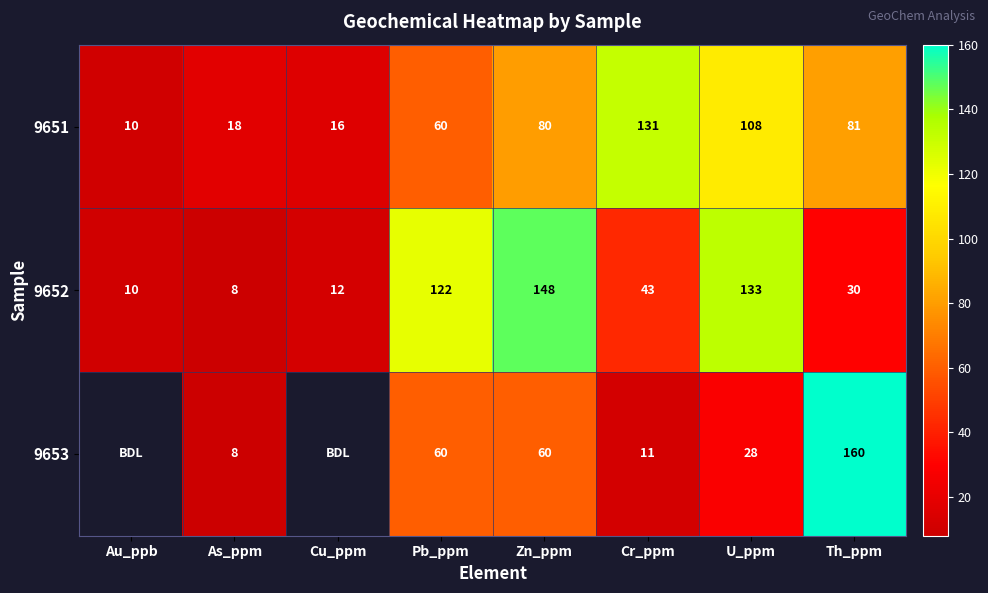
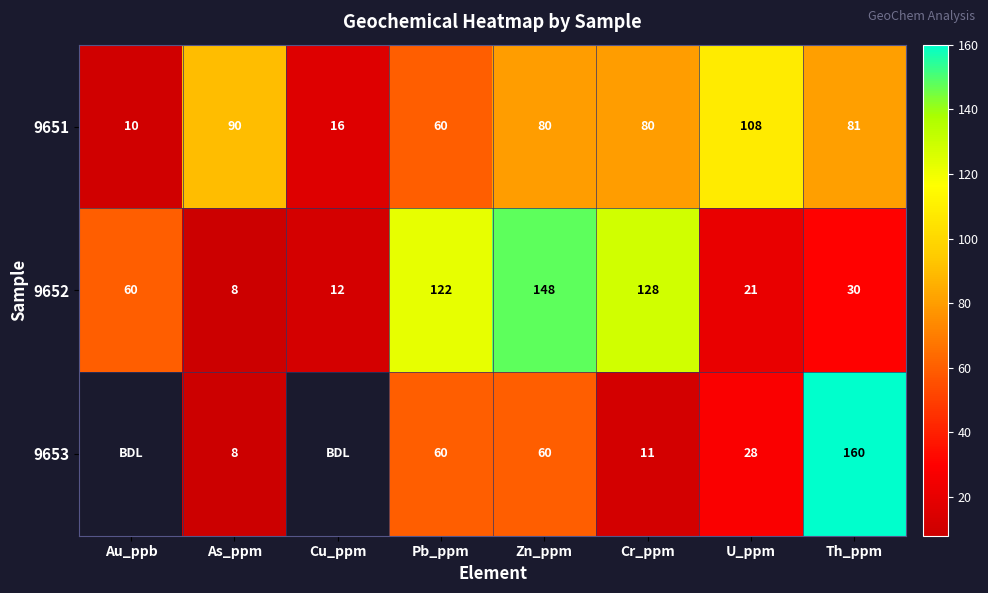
9651, As_ppm: 18 -> 90
9651, Cr_ppm: 131 -> 80
9652, Au_ppb: 10 -> 60
9652, Cr_ppm: 43 -> 128
9652, U_ppm: 133 -> 21
